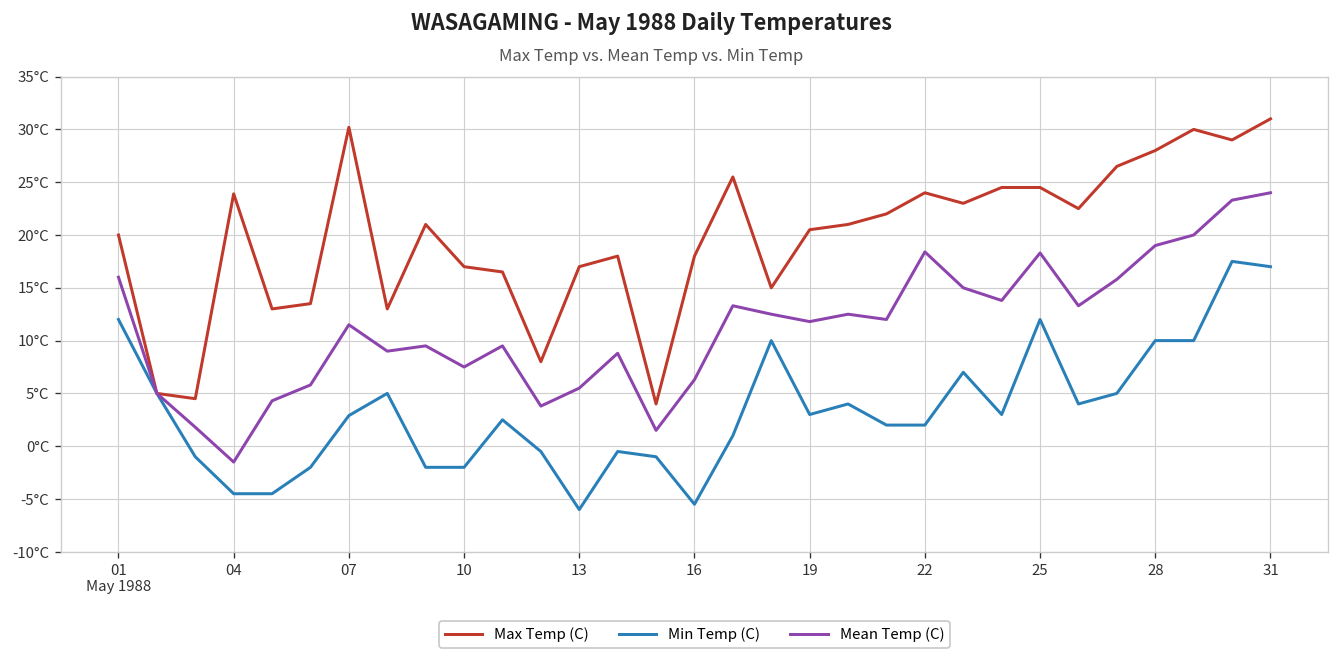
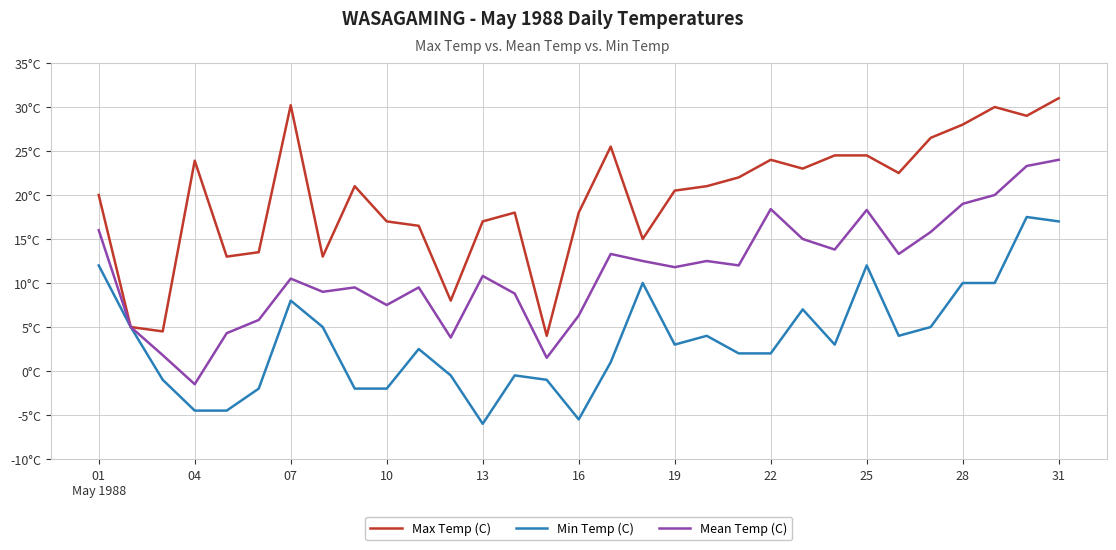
Min Temp (C), 07: 3°C -> 8°C
Mean Temp (C), 07: 12°C -> 11°C
Mean Temp (C), 13: 6°C -> 11°C
